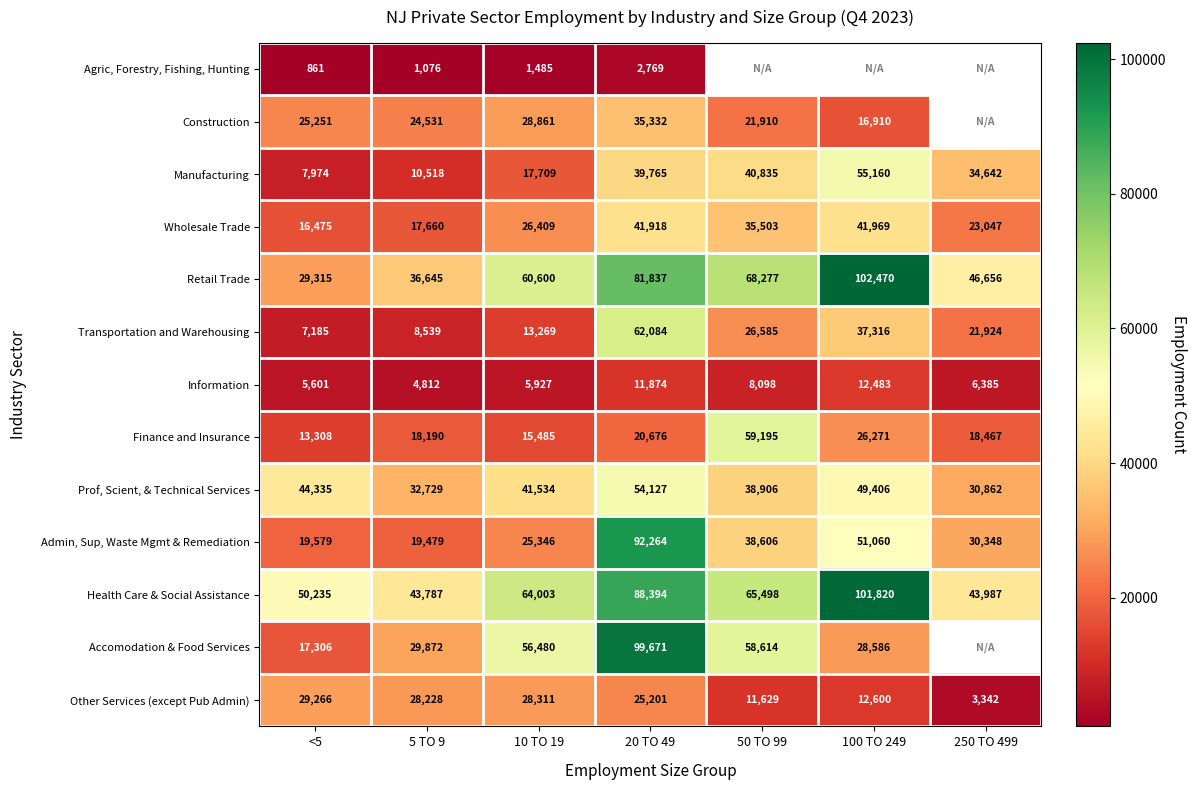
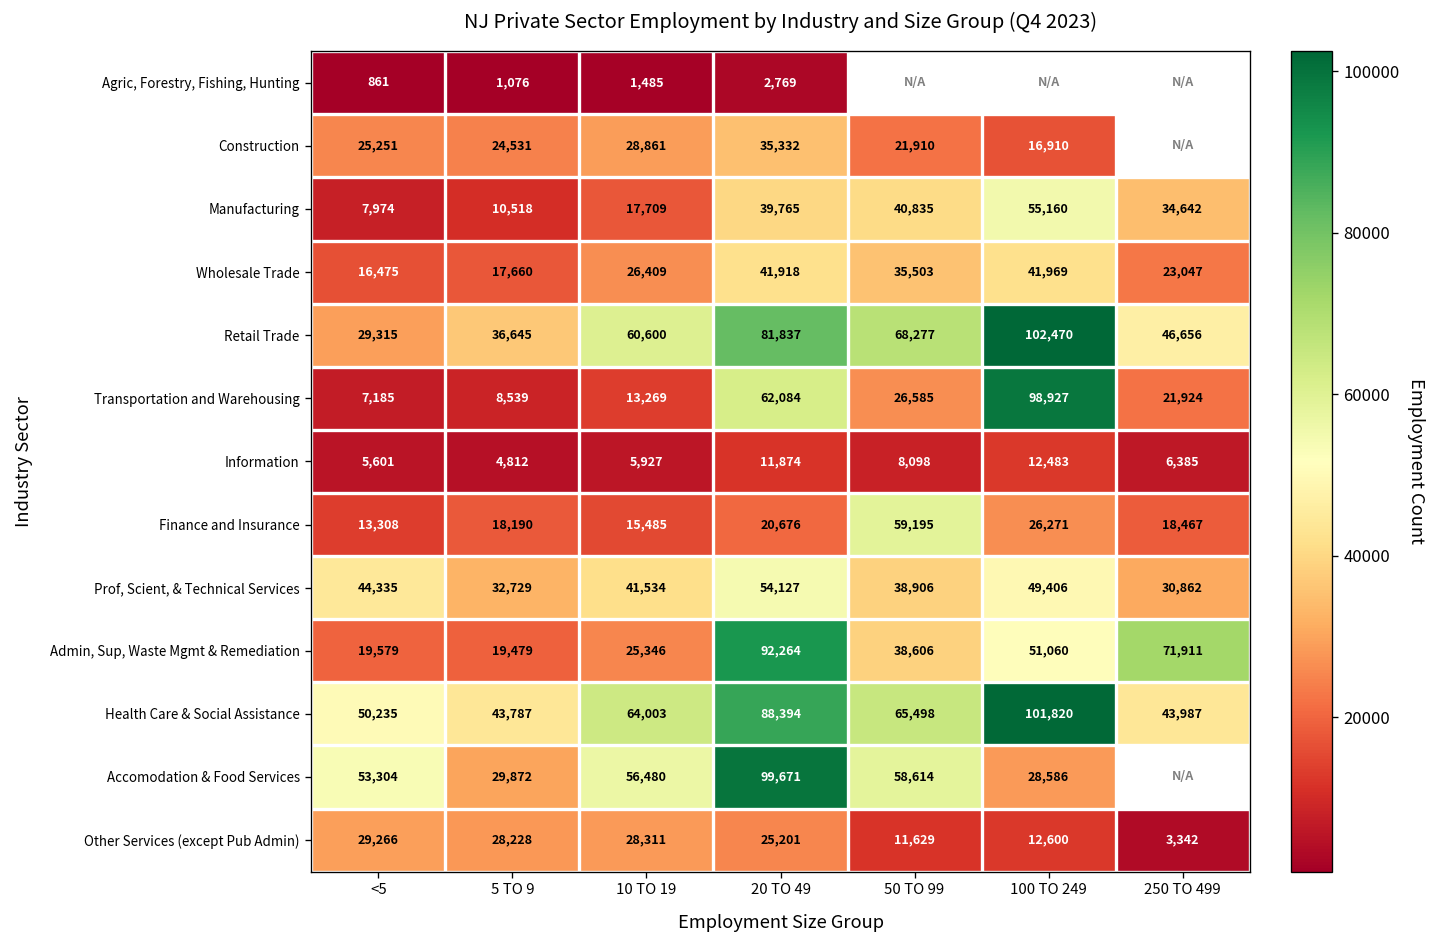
Transportation and Warehousing, 100 TO 249: 37,316 -> 98,927
Admin, Sup, Waste Mgmt & Remediation, 250 TO 499: 30,348 -> 71,911
Accomodation & Food Services, <5: 17,306 -> 53,304
